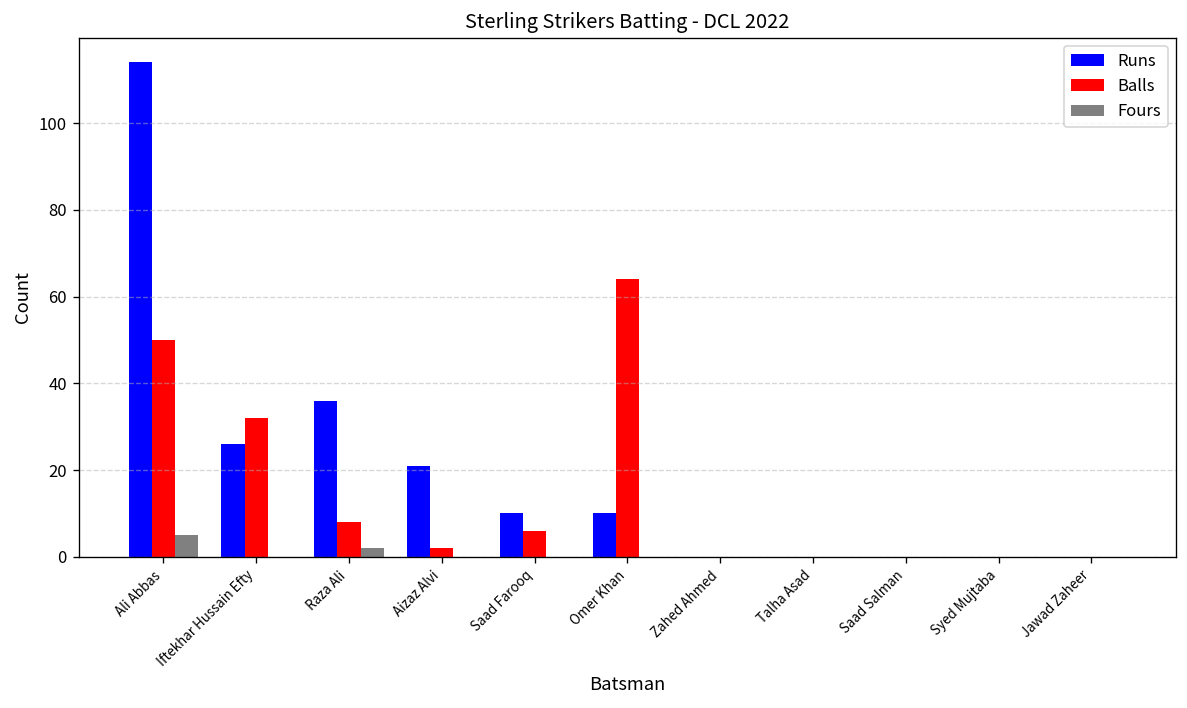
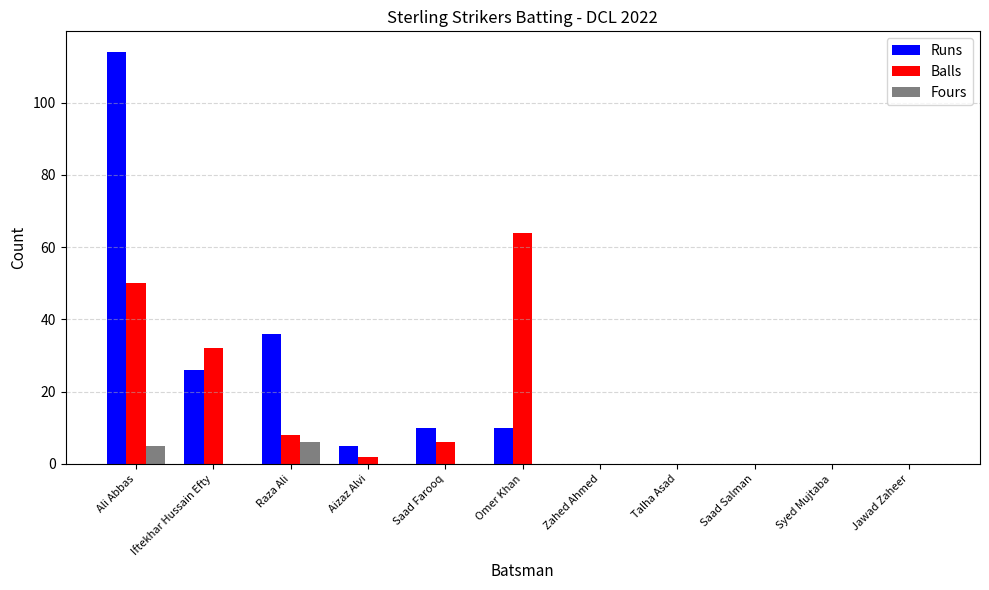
Fours, Raza Ali: 2 -> 6
Runs, Aizaz Alvi: 21 -> 5
